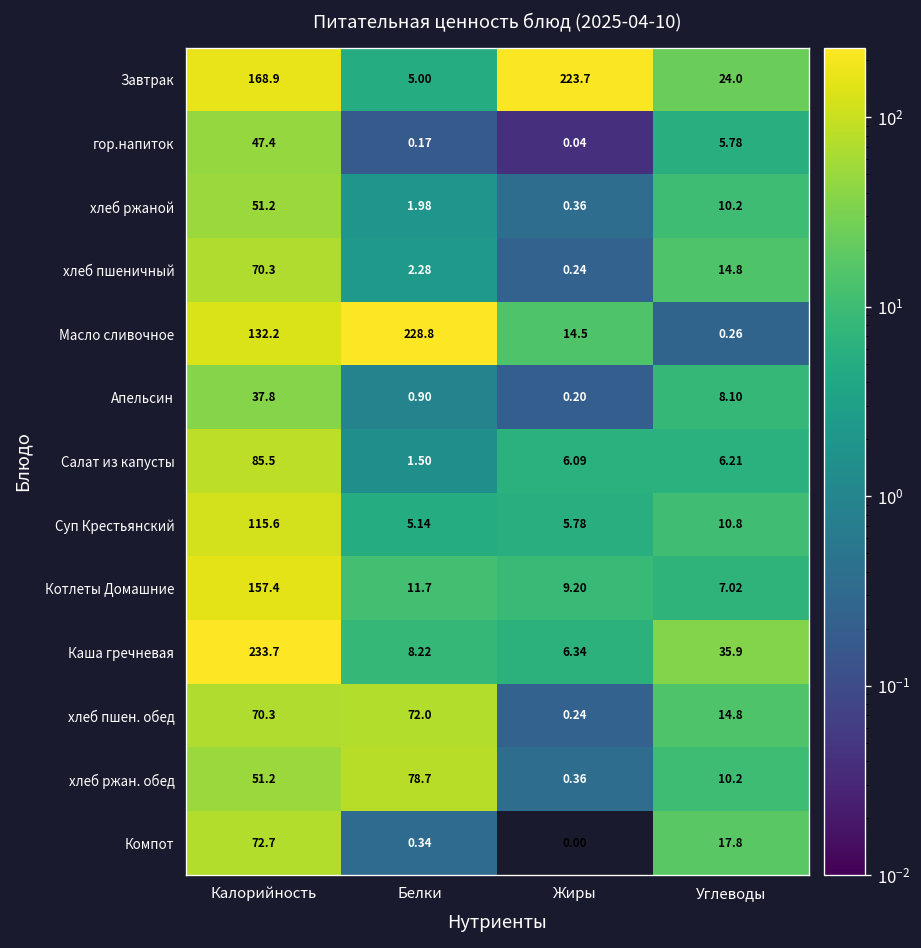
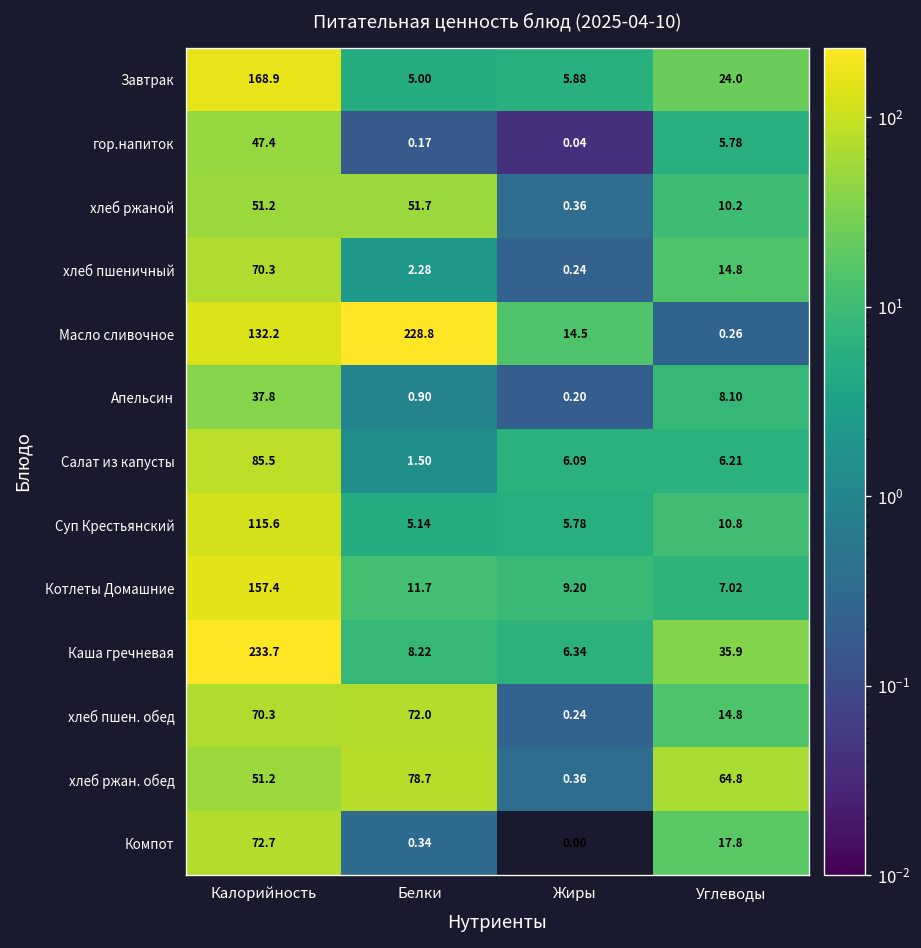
Завтрак, Жиры: 223.7 -> 5.88
хлеб ржаной, Белки: 1.98 -> 51.7
хлеб ржан. обед, Углеводы: 10.2 -> 64.8
